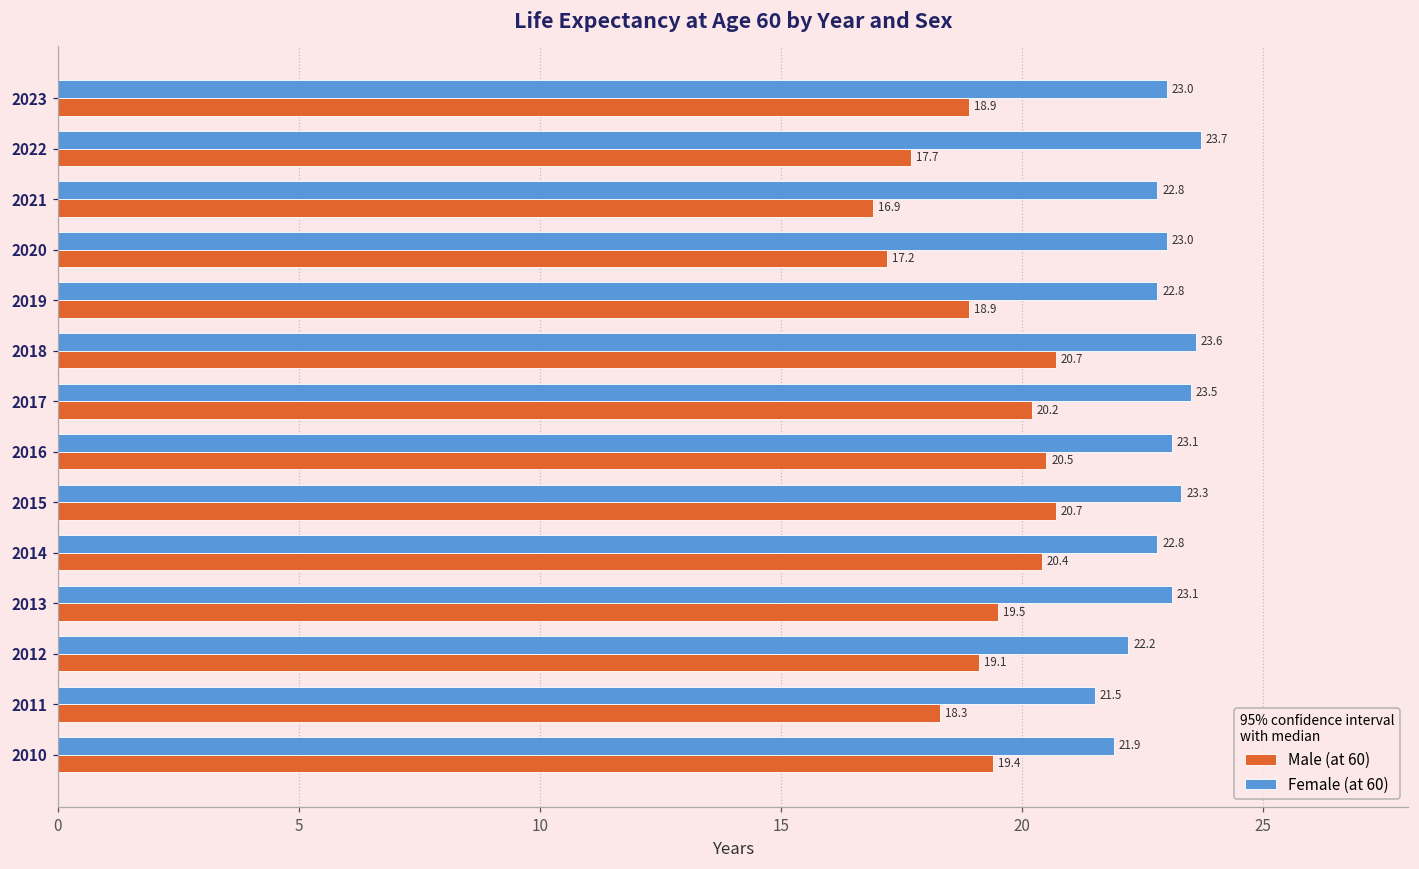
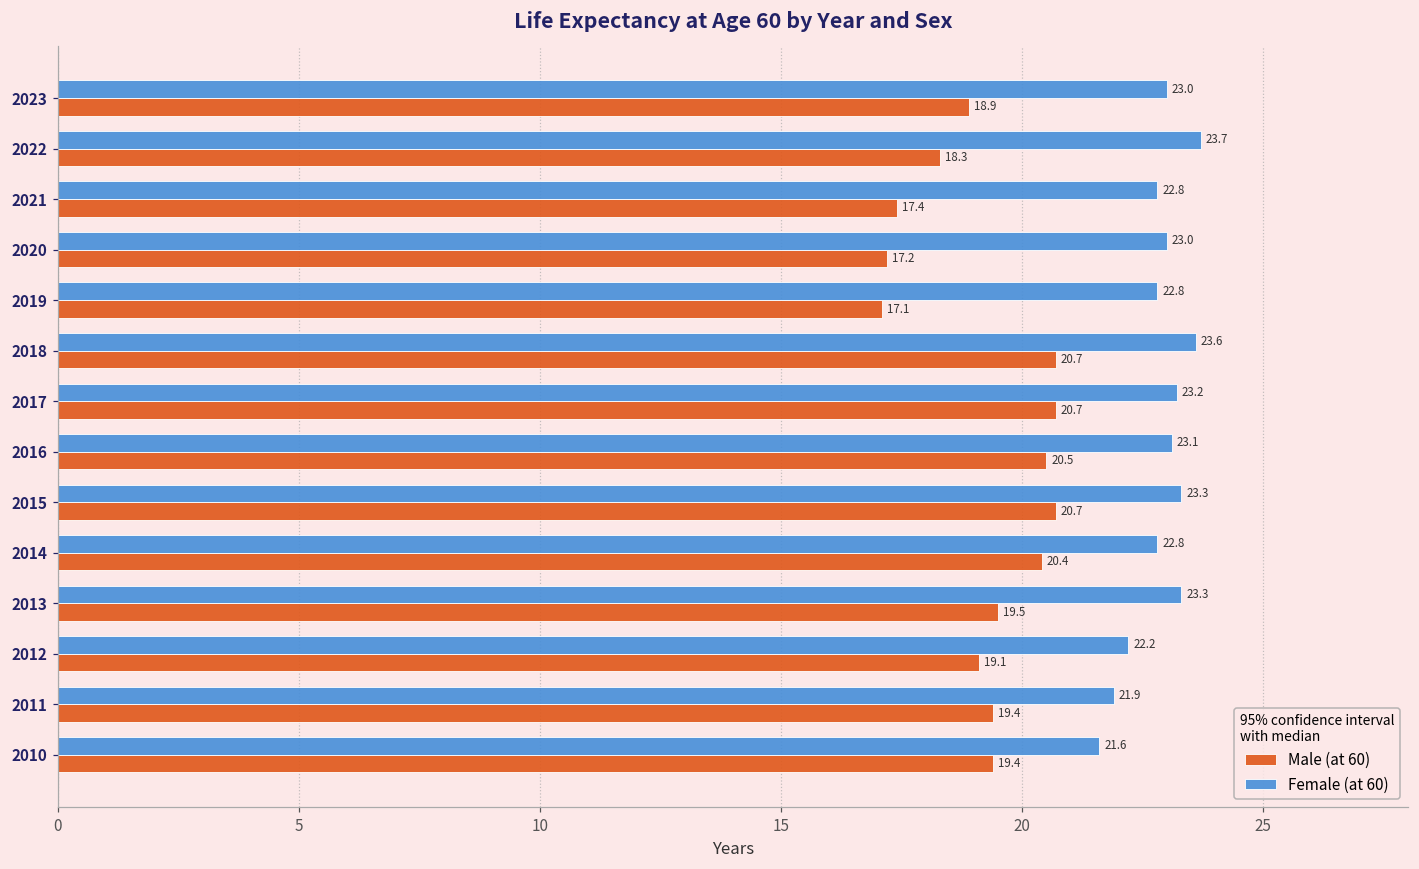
Male (at 60), 2022: 17.7 -> 18.3
Male (at 60), 2021: 16.9 -> 17.4
Male (at 60), 2019: 18.9 -> 17.1
Female (at 60), 2017: 23.5 -> 23.2
Male (at 60), 2017: 20.2 -> 20.7
Female (at 60), 2013: 23.1 -> 23.3
Female (at 60), 2011: 21.5 -> 21.9
Male (at 60), 2011: 18.3 -> 19.4
Female (at 60), 2010: 21.9 -> 21.6
